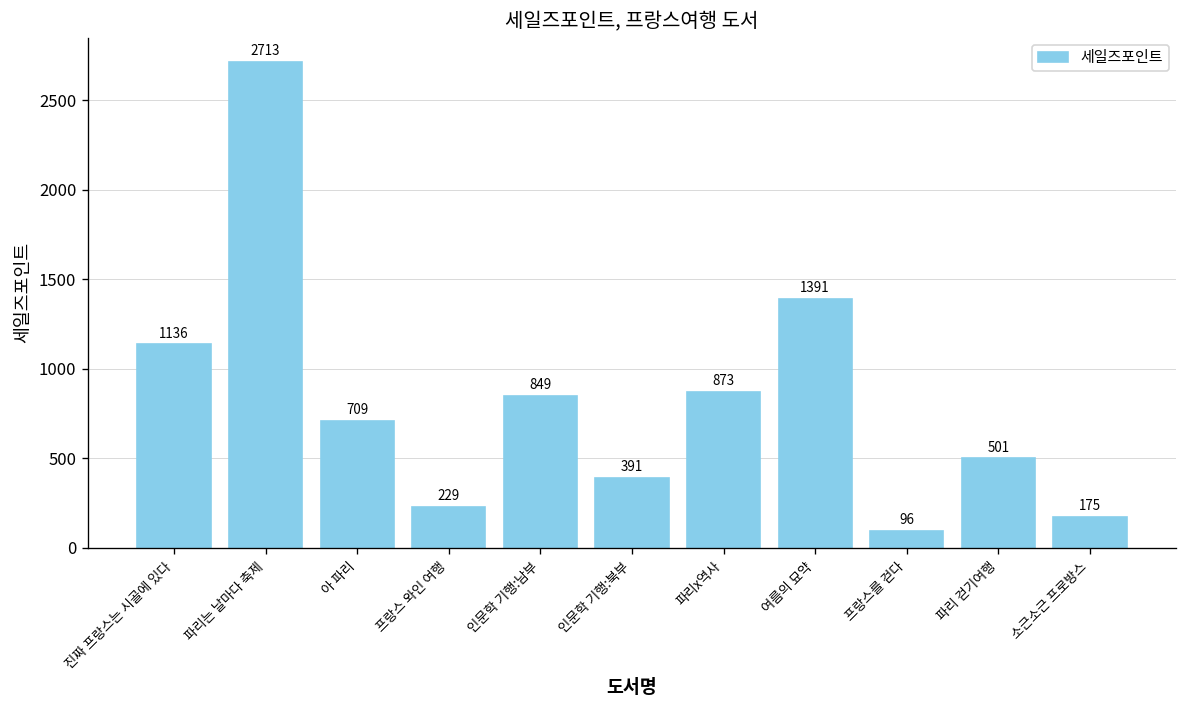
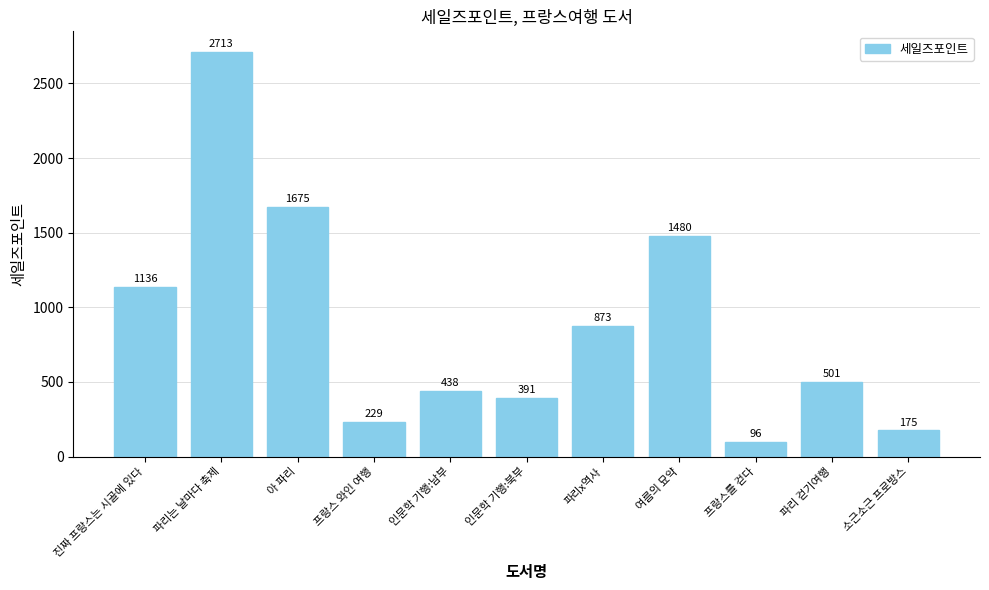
아 파리: 709 -> 1675
인문학 기행:남부: 849 -> 438
여름의 묘약: 1391 -> 1480
